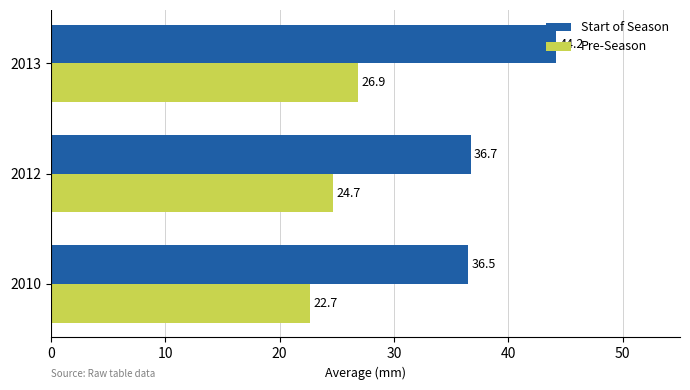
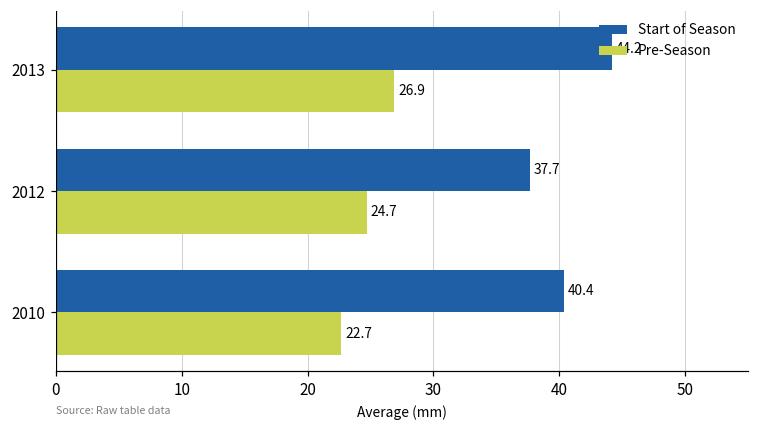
Start of Season, 2012: 36.7 -> 37.7
Start of Season, 2010: 36.5 -> 40.4
